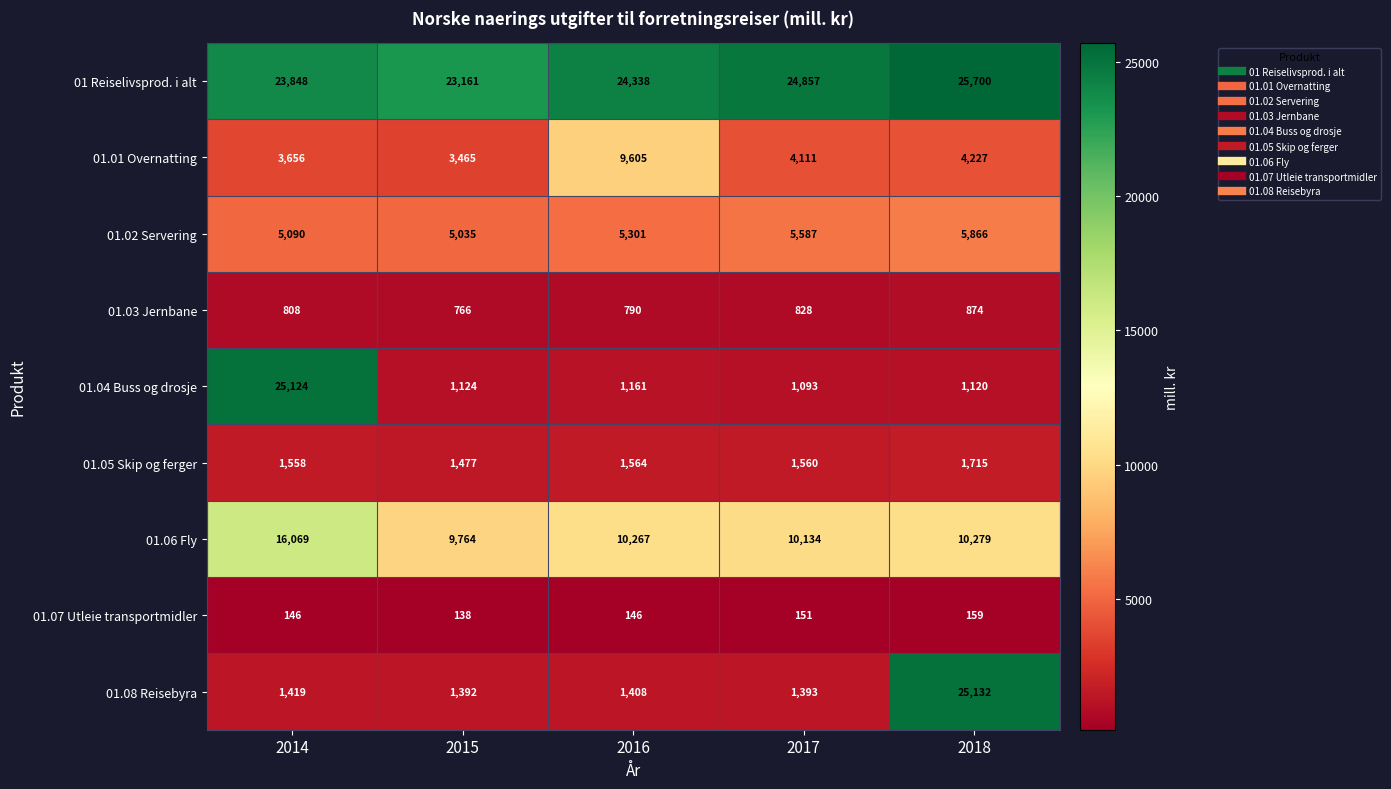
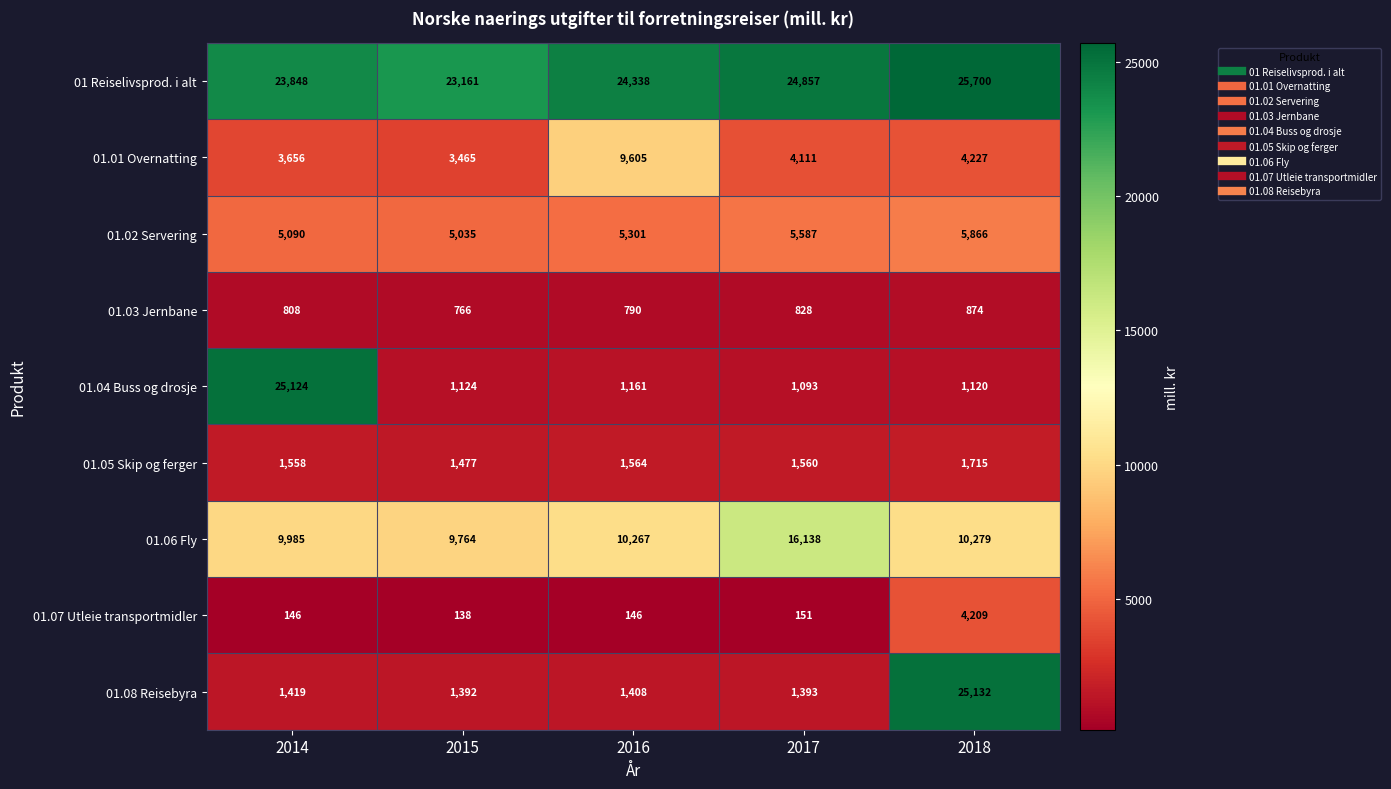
01.06 Fly, 2014: 16,069 -> 9,985
01.06 Fly, 2017: 10,134 -> 16,138
01.07 Utleie transportmidler, 2018: 159 -> 4,209
